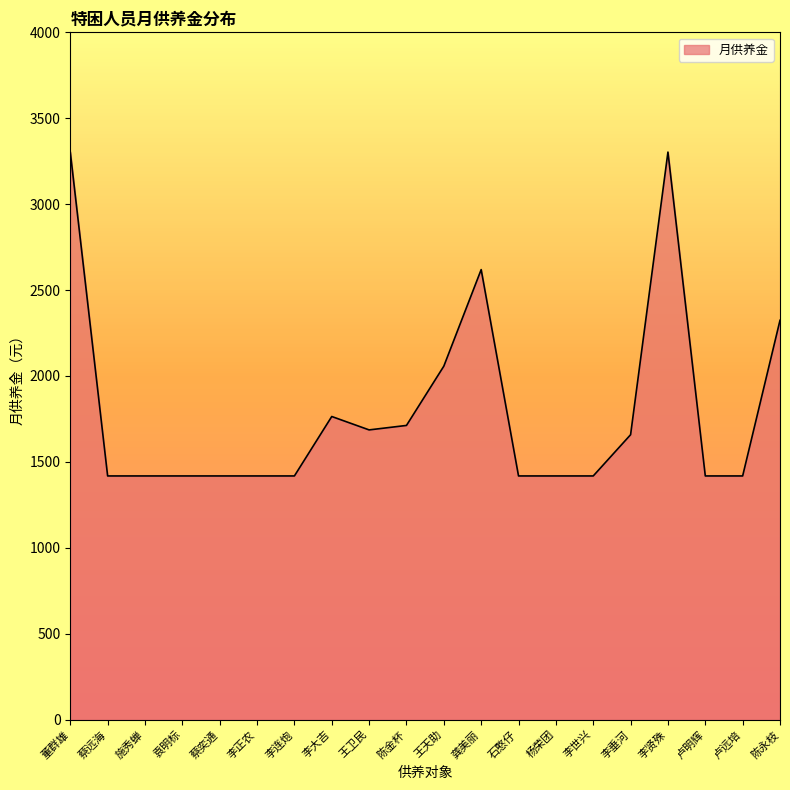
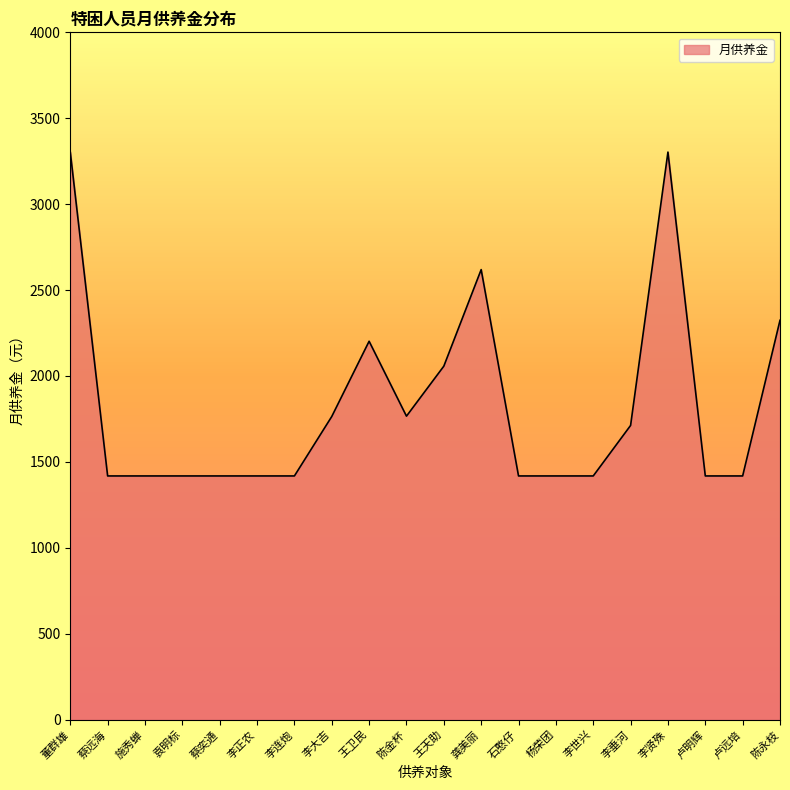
王卫民: 1690 -> 2200
陈金杯: 1710 -> 1770
李垂河: 1660 -> 1710
